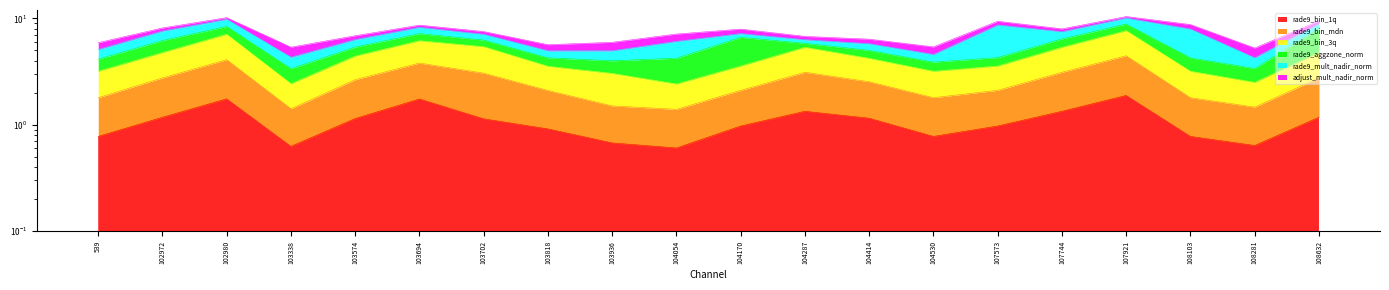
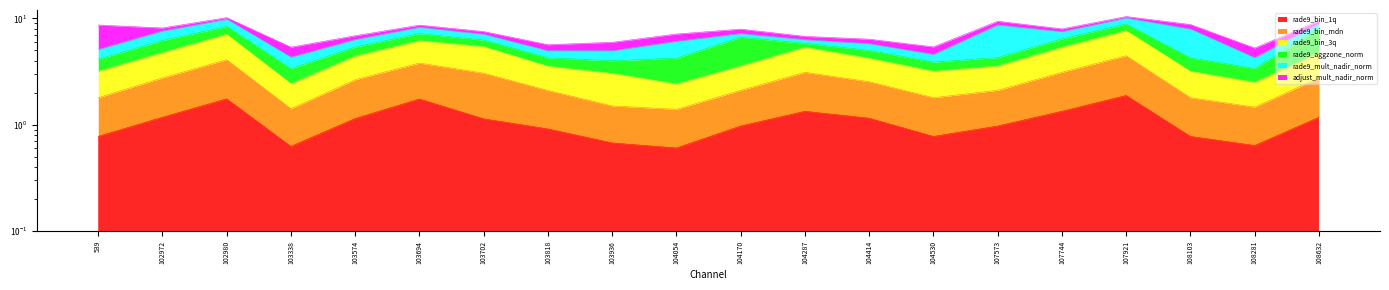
adjust_mult_nadir_norm, 539: 0.8 -> 3.6
